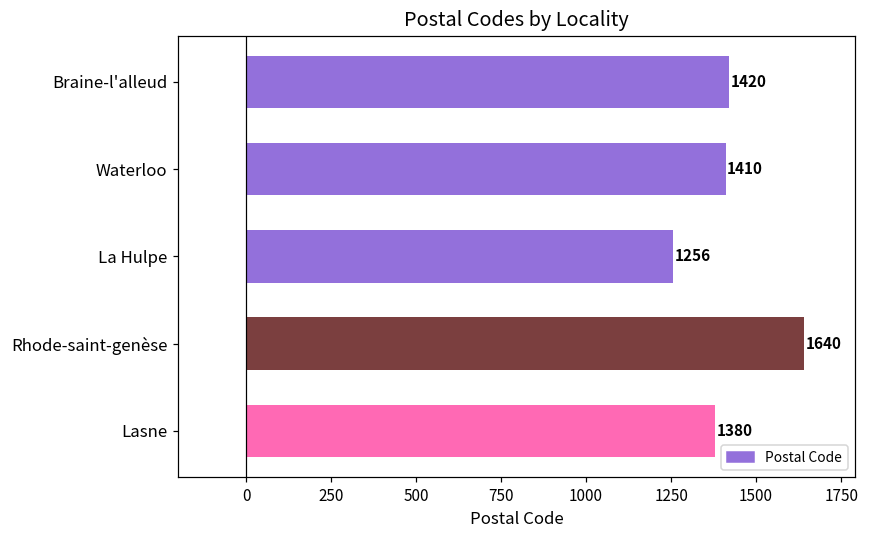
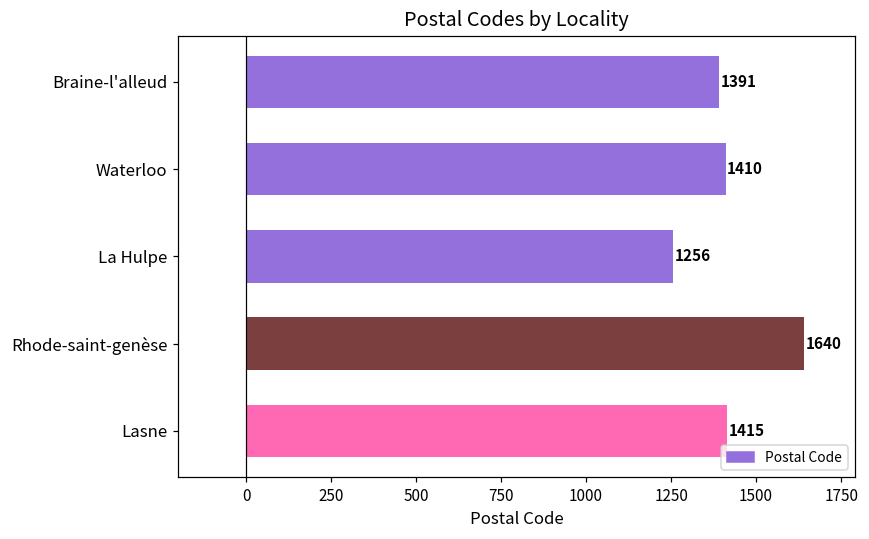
Braine-l'alleud: 1420 -> 1391
Lasne: 1380 -> 1415
